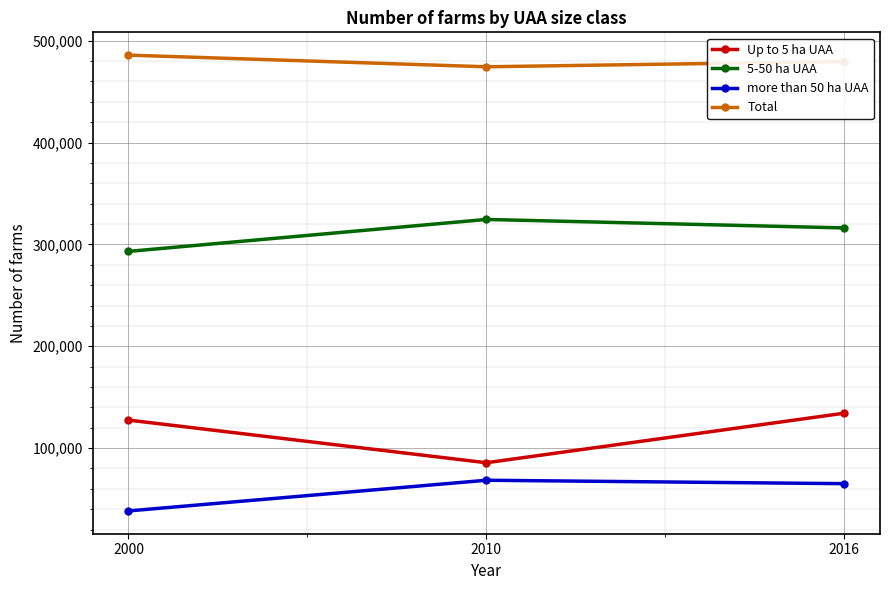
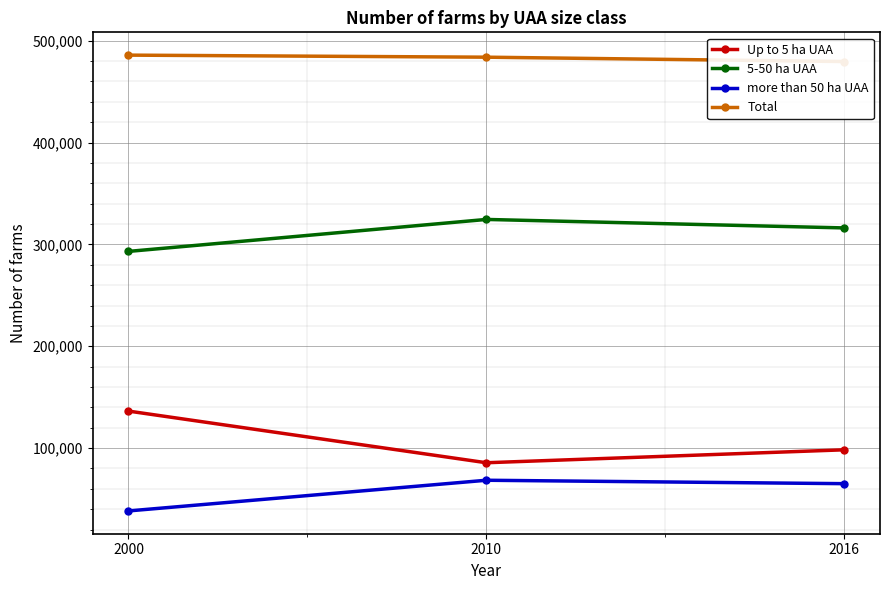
Up to 5 ha UAA, 2000: 128,000 -> 136,000
Total, 2010: 474,000 -> 484,000
Up to 5 ha UAA, 2016: 134,000 -> 98,000
